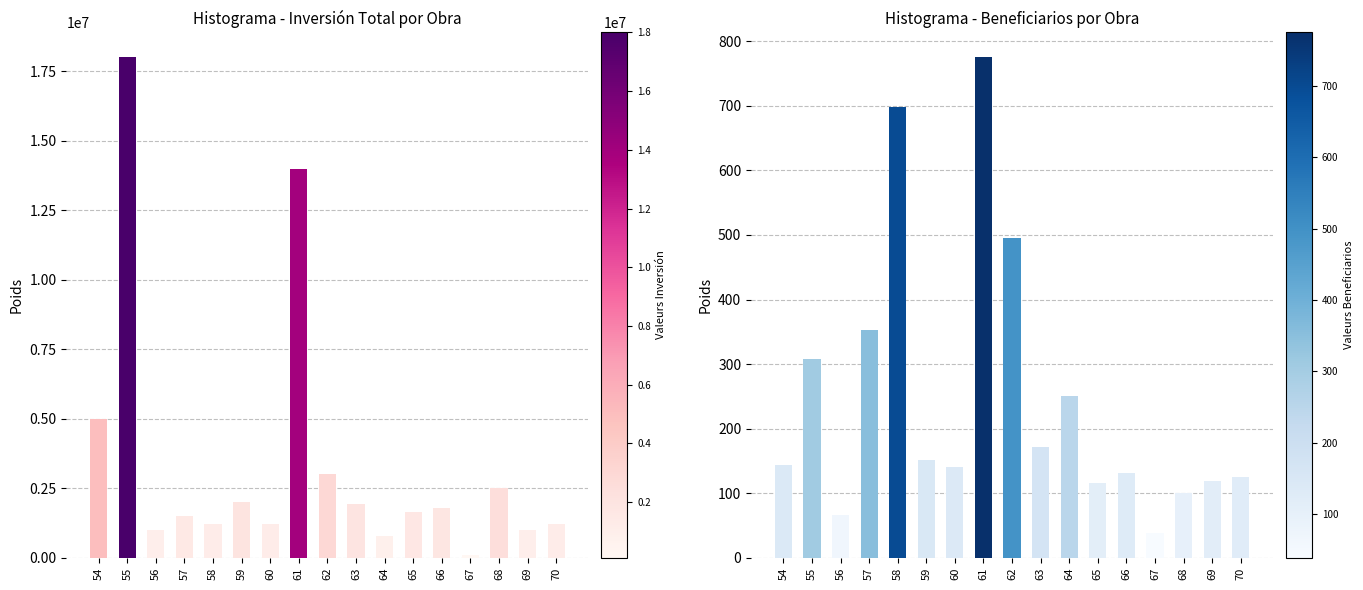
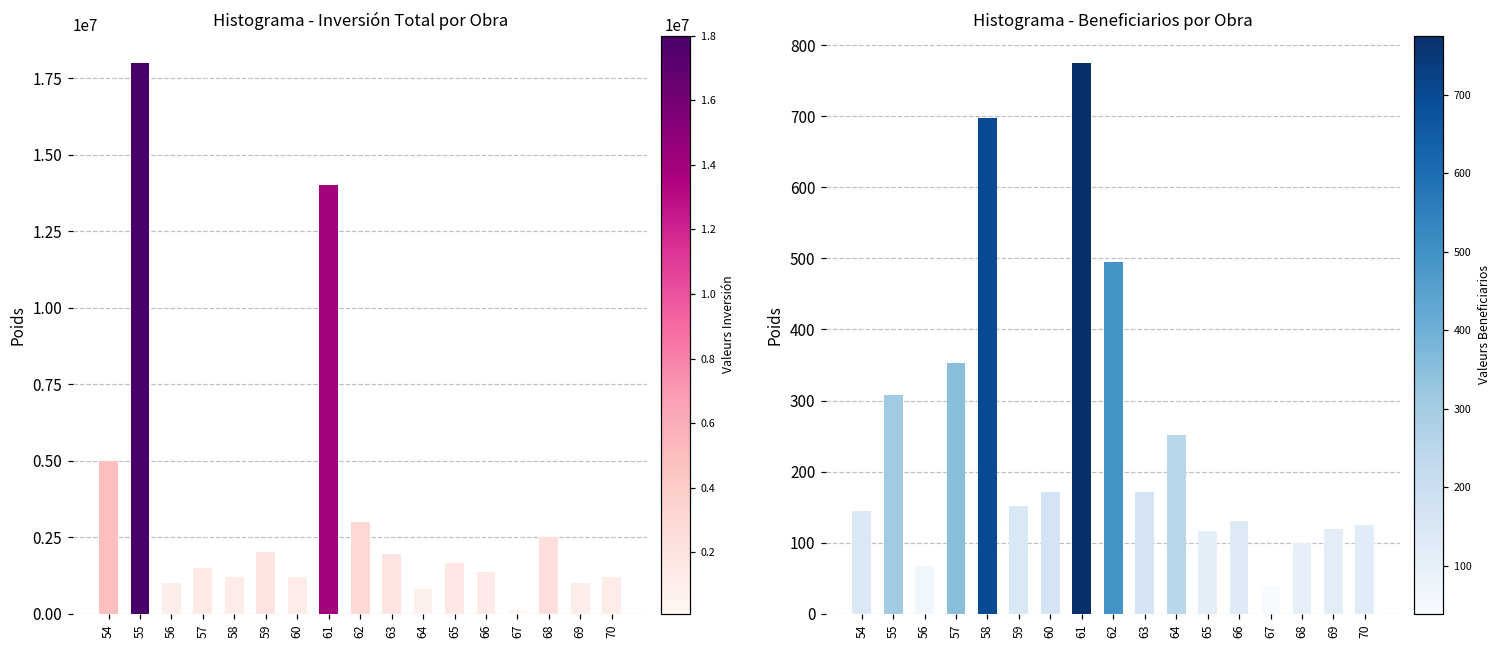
Histograma - Inversión Total por Obra, 66: 1800000 -> 1400000
Histograma - Beneficiarios por Obra, 60: 140 -> 170
